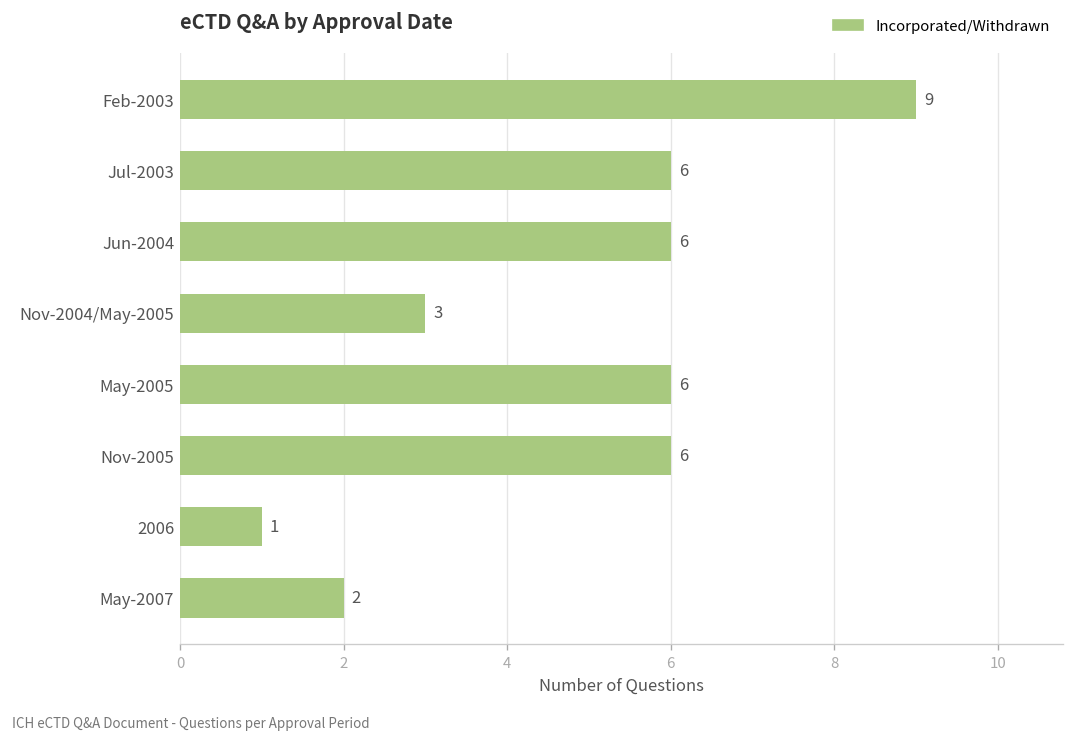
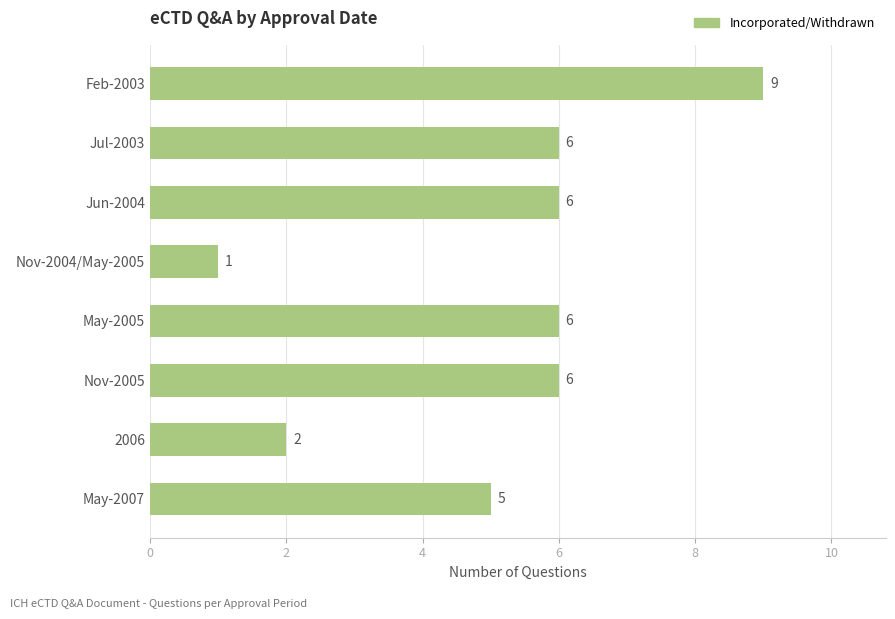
Nov-2004/May-2005: 3 -> 1
2006: 1 -> 2
May-2007: 2 -> 5
